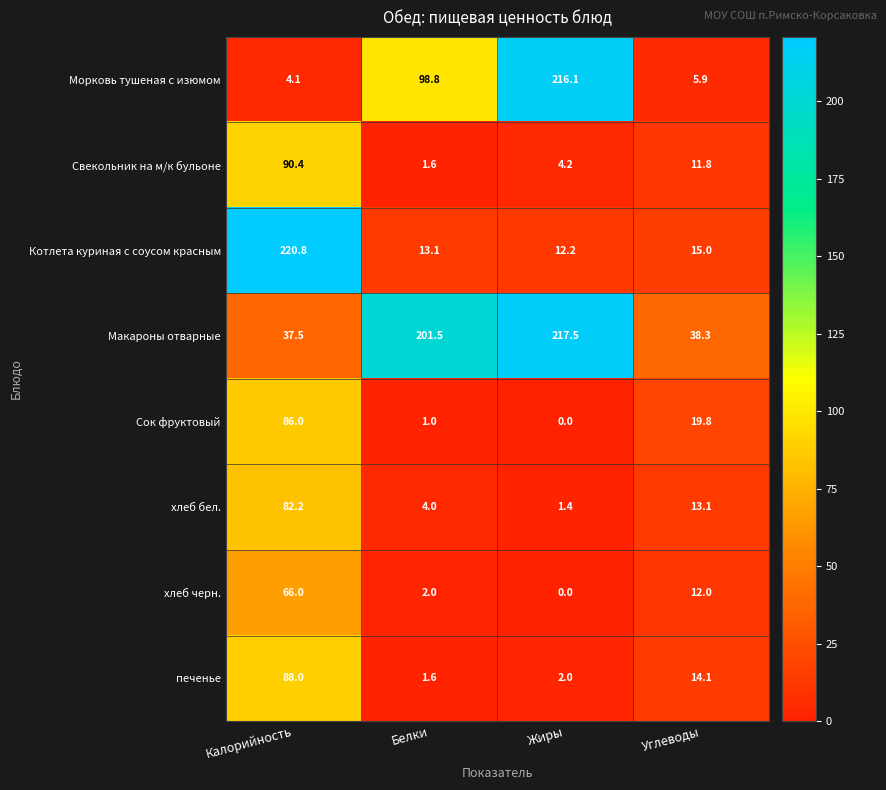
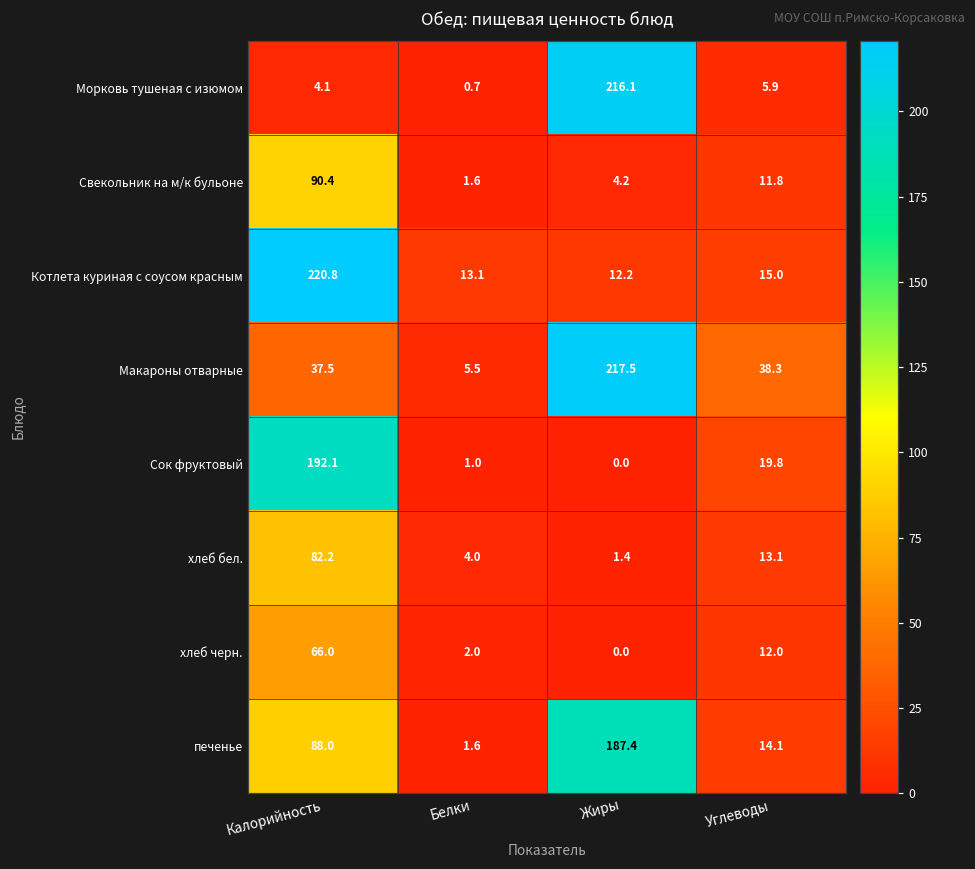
Морковь тушеная с изюмом, Белки: 98.8 -> 0.7
Макароны отварные, Белки: 201.5 -> 5.5
Сок фруктовый, Калорийность: 86.0 -> 192.1
печенье, Жиры: 2.0 -> 187.4
